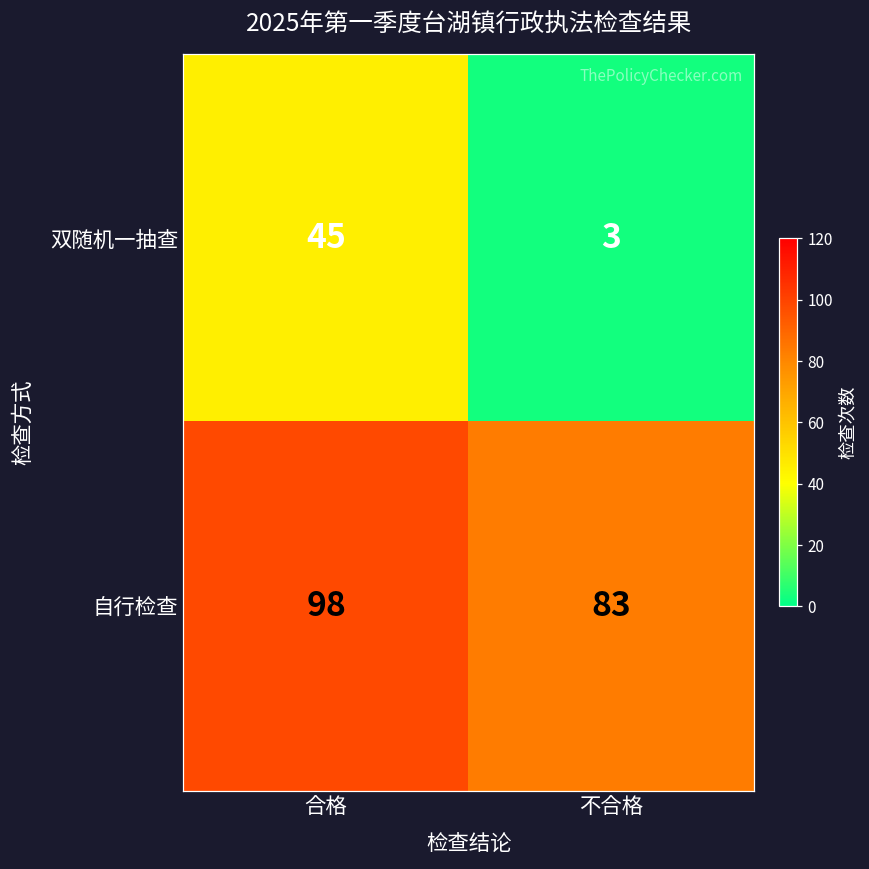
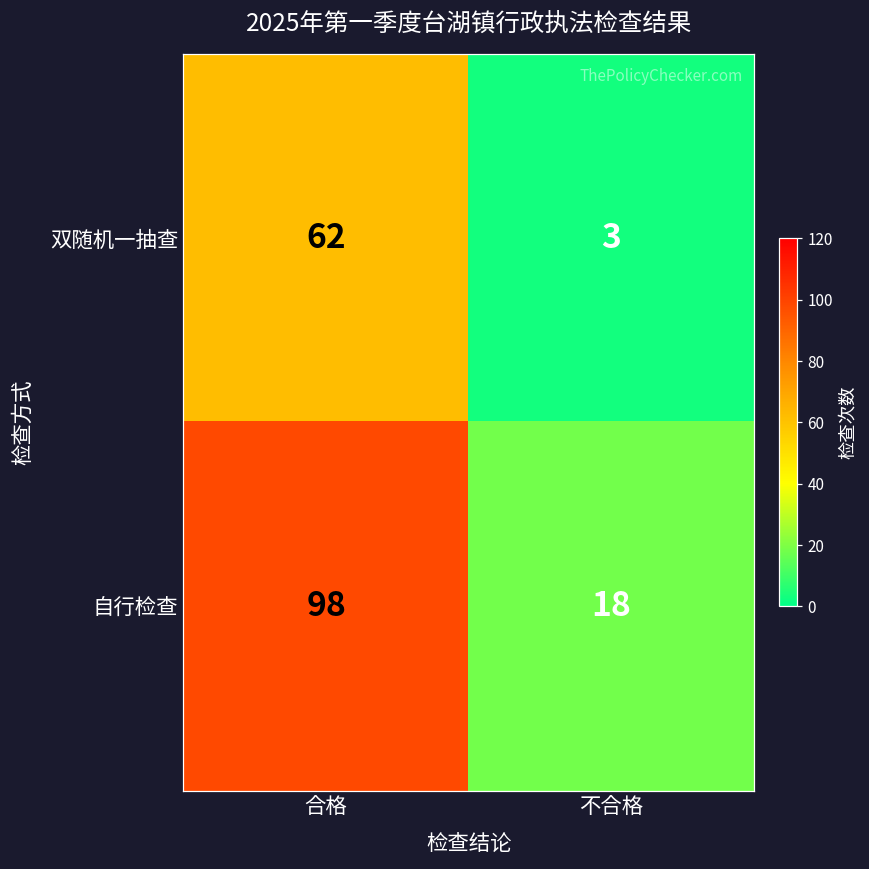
双随机一抽查, 合格: 45 -> 62
自行检查, 不合格: 83 -> 18
